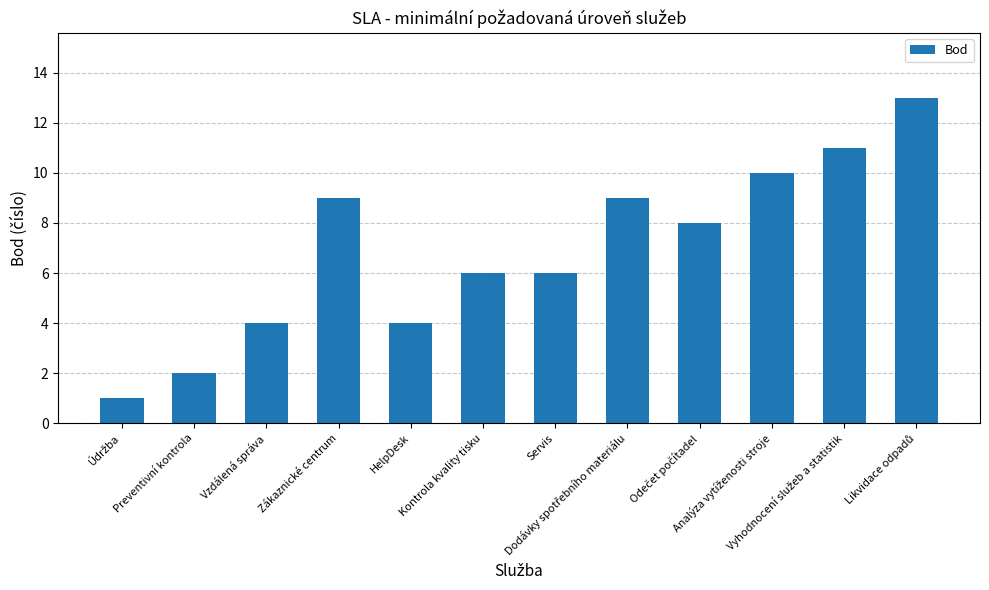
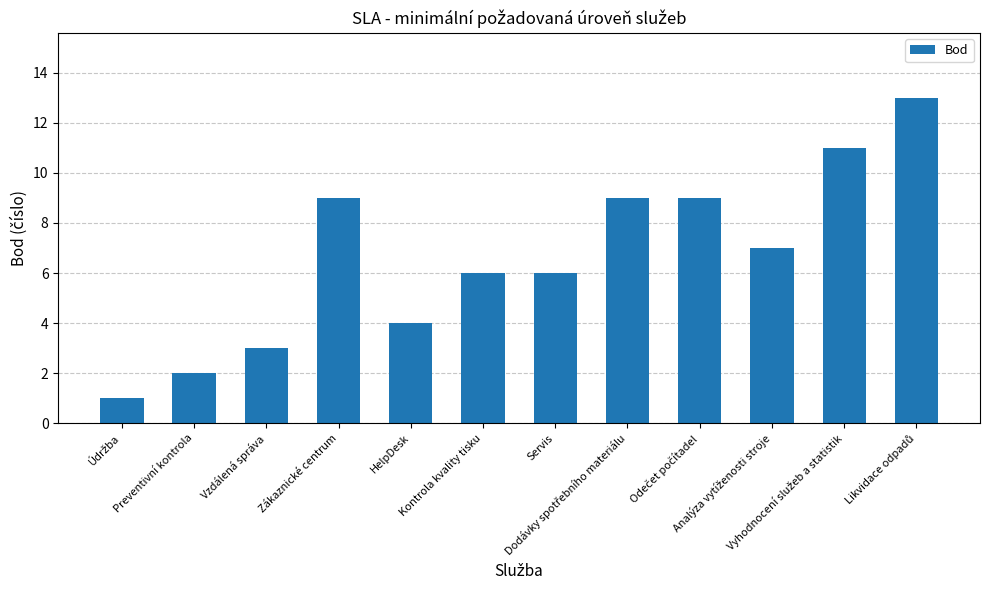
Vzdálená správa: 4 -> 3
Odečet počítadel: 8 -> 9
Analýza vytíženosti stroje: 10 -> 7
